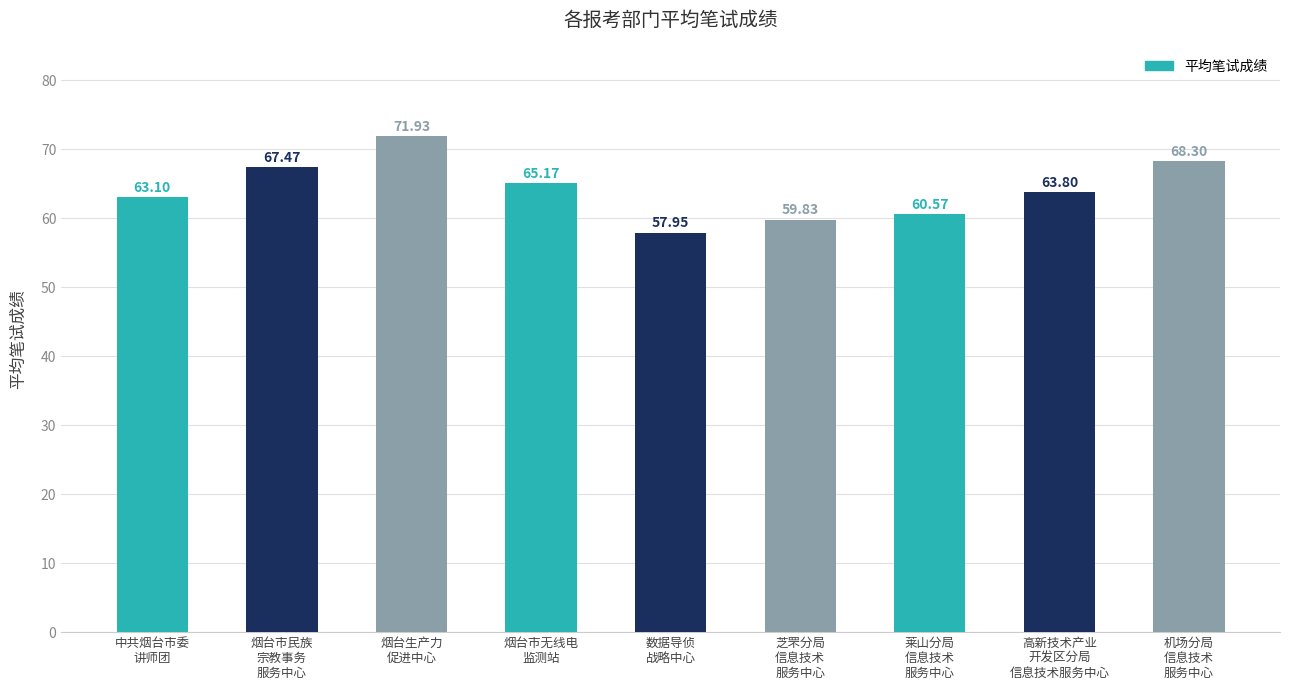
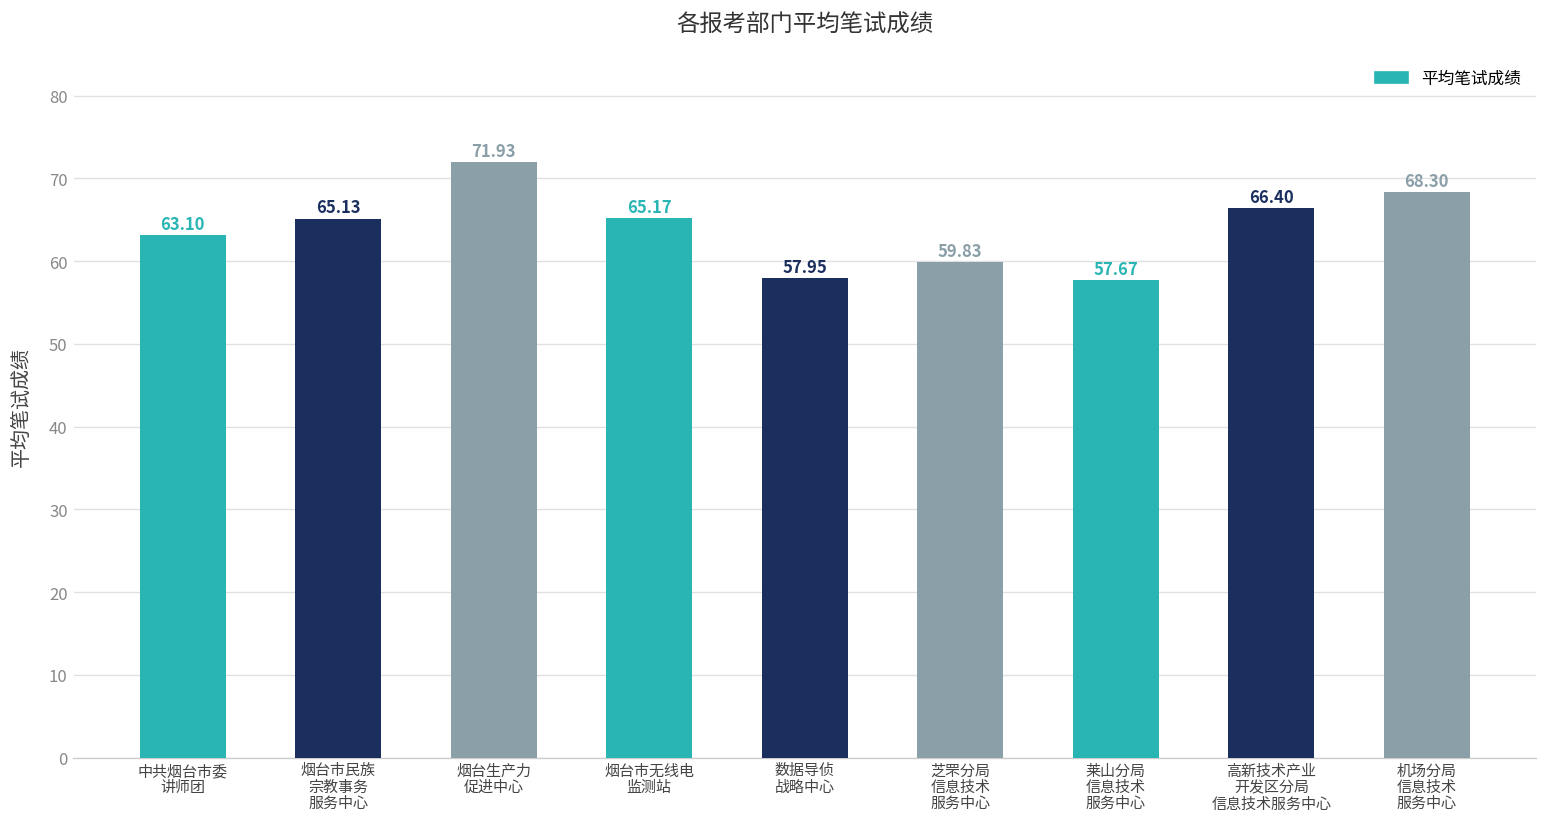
烟台市民族 宗教事务 服务中心: 67.47 -> 65.13
莱山分局 信息技术 服务中心: 60.57 -> 57.67
高新技术产业 开发区分局 信息技术服务中心: 63.80 -> 66.40
